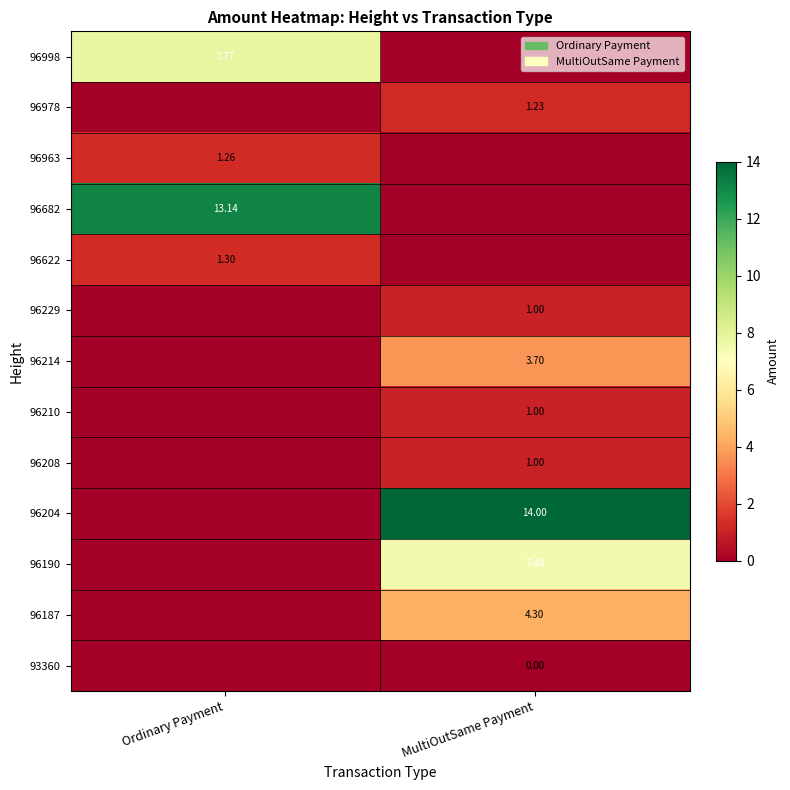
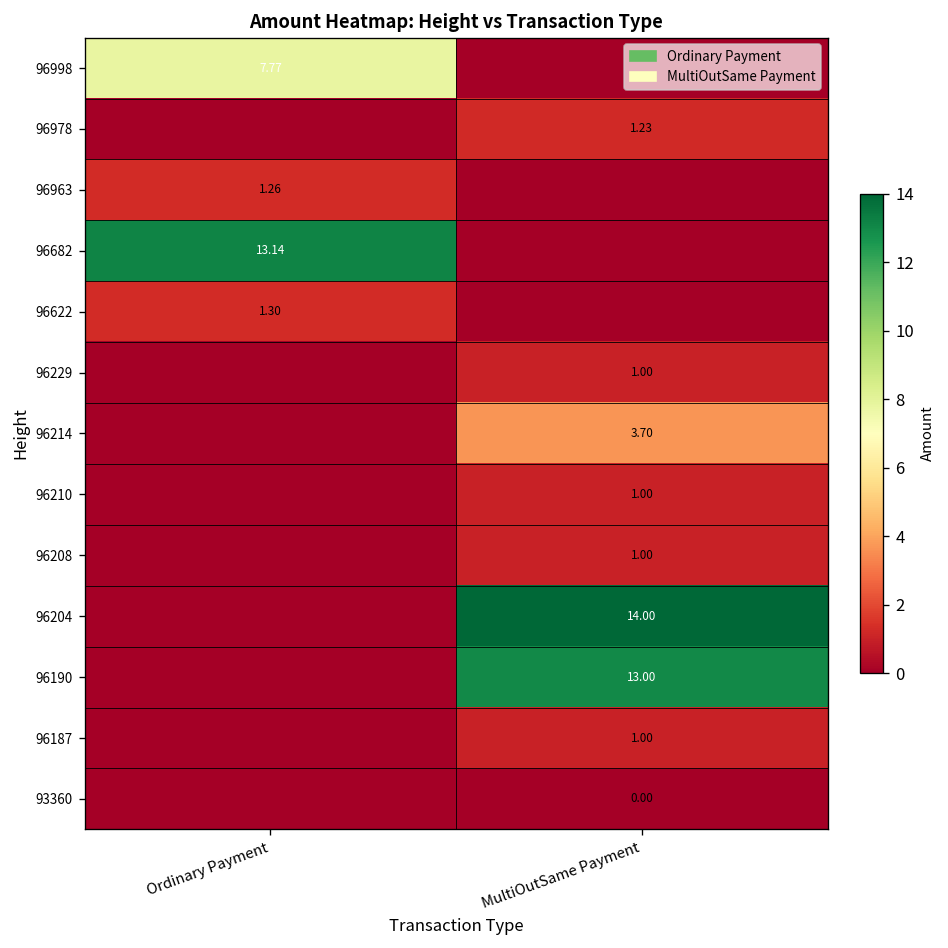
96190, MultiOutSame Payment: 7.40 -> 13.00
96187, MultiOutSame Payment: 4.30 -> 1.00
